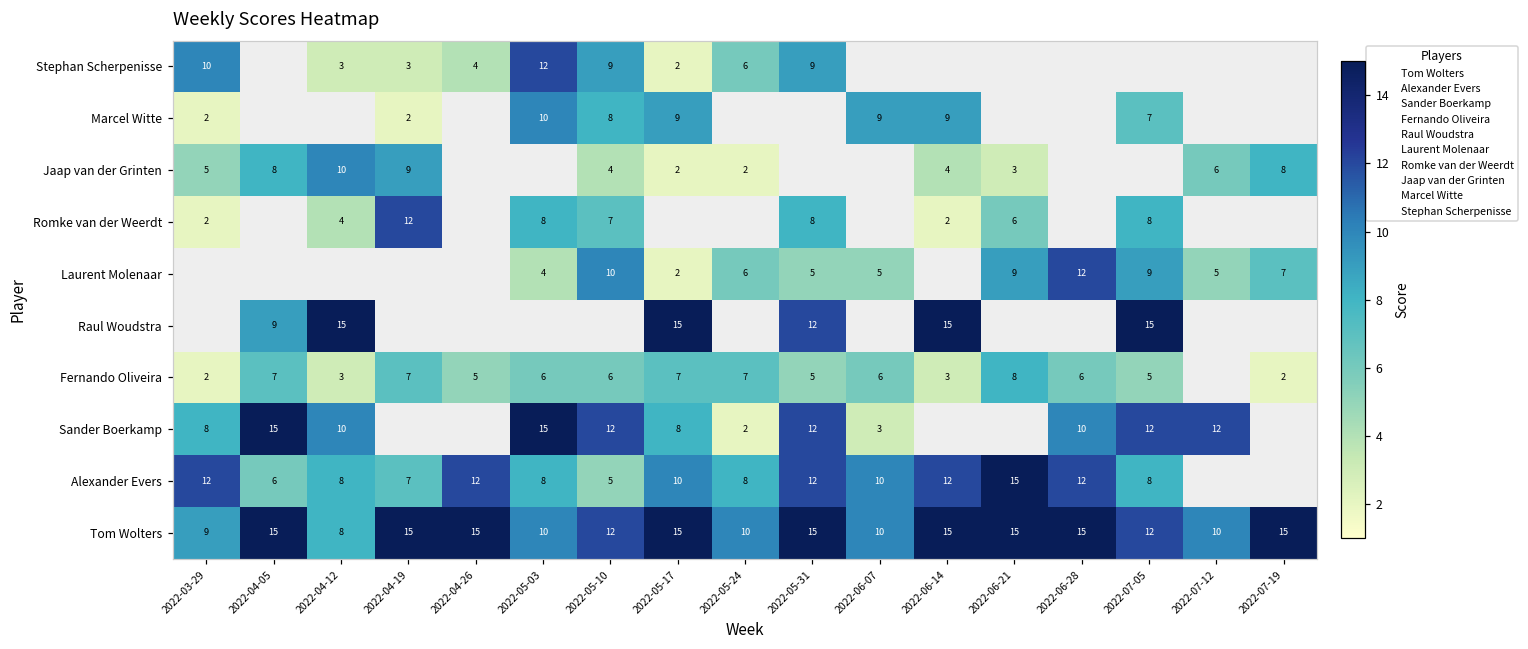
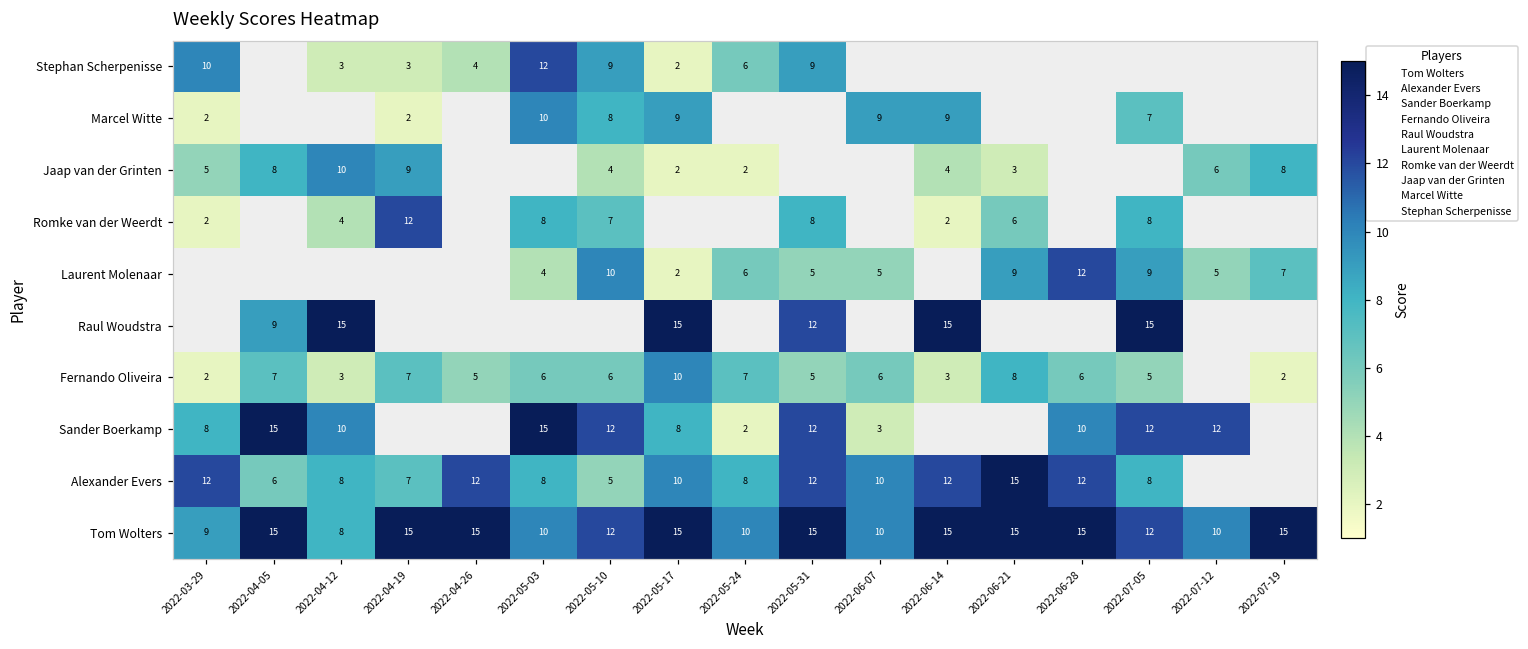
Fernando Oliveira, 2022-05-17: 7 -> 10
